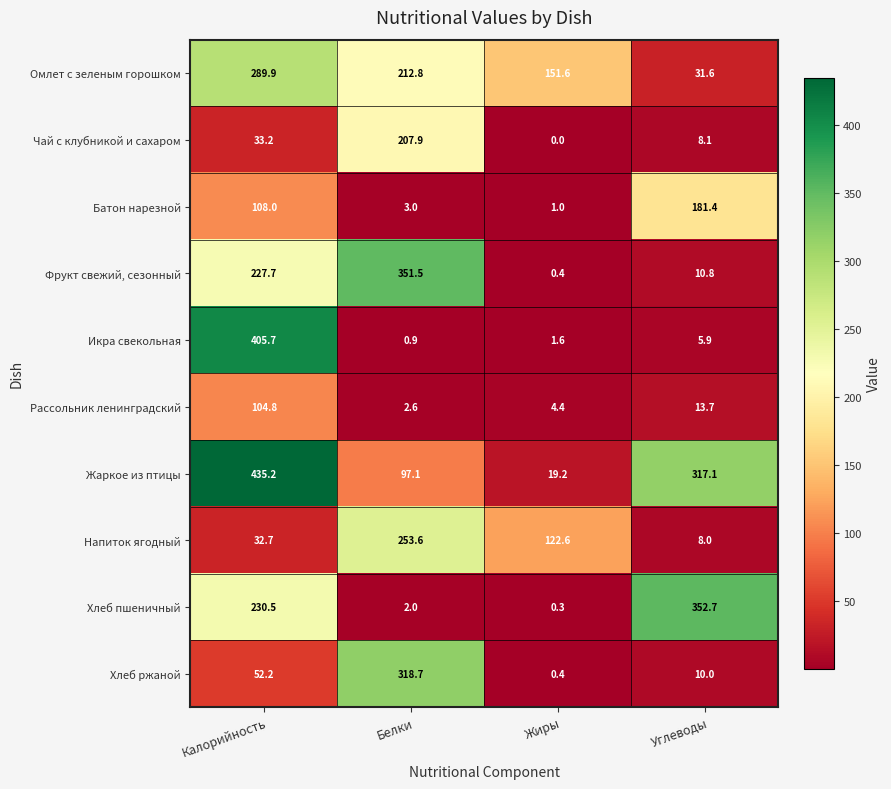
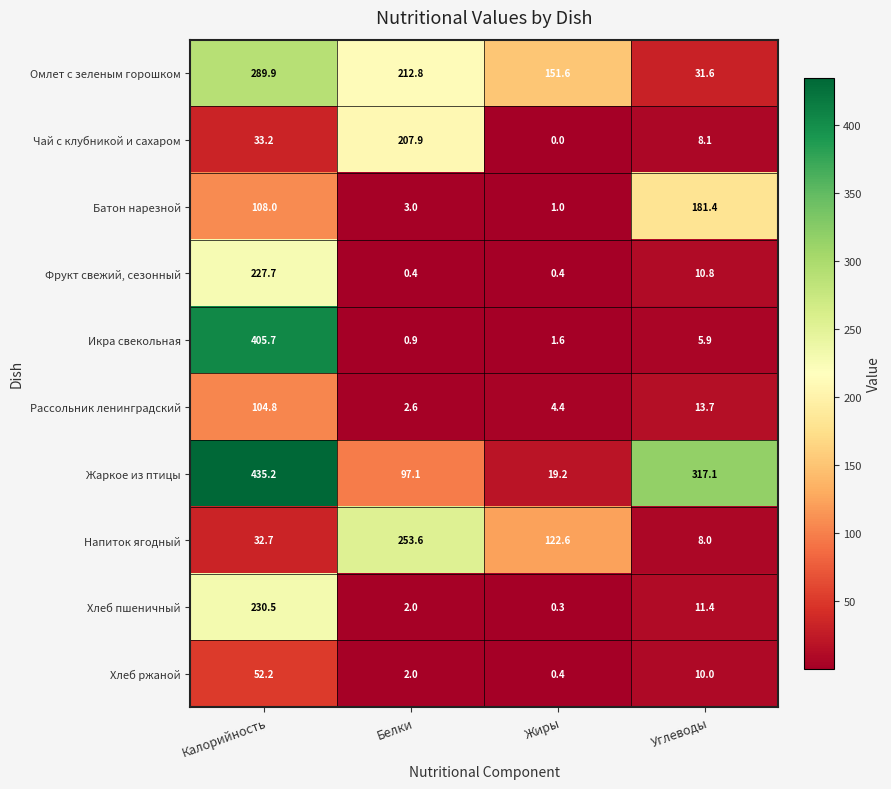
Фрукт свежий, сезонный, Белки: 351.5 -> 0.4
Хлеб пшеничный, Углеводы: 352.7 -> 11.4
Хлеб ржаной, Белки: 318.7 -> 2.0
